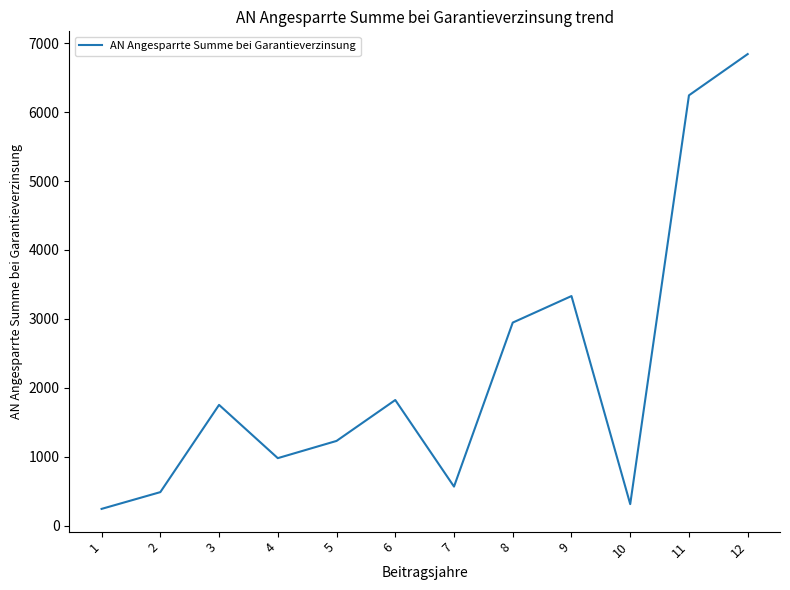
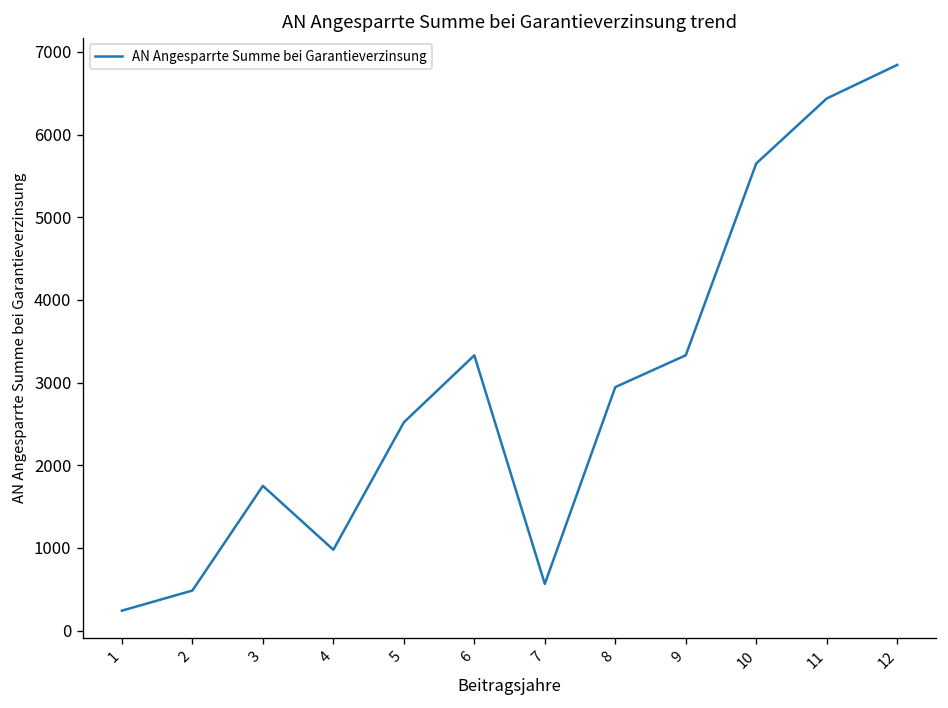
5: 1200 -> 2500
6: 1800 -> 3300
10: 300 -> 5700
11: 6200 -> 6400
